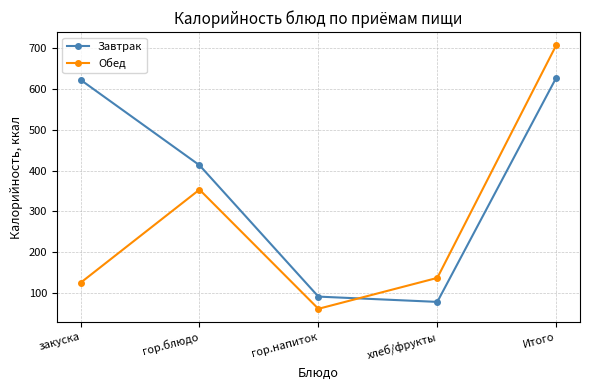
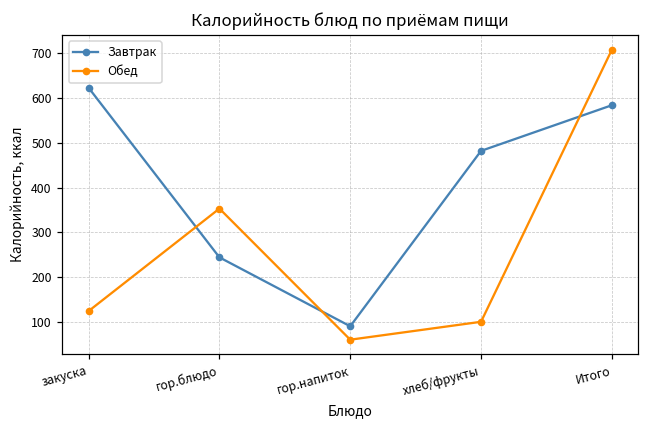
Завтрак, гор.блюдо: 410 -> 240
Завтрак, хлеб/фрукты: 80 -> 480
Обед, хлеб/фрукты: 140 -> 100
Завтрак, Итого: 630 -> 580
